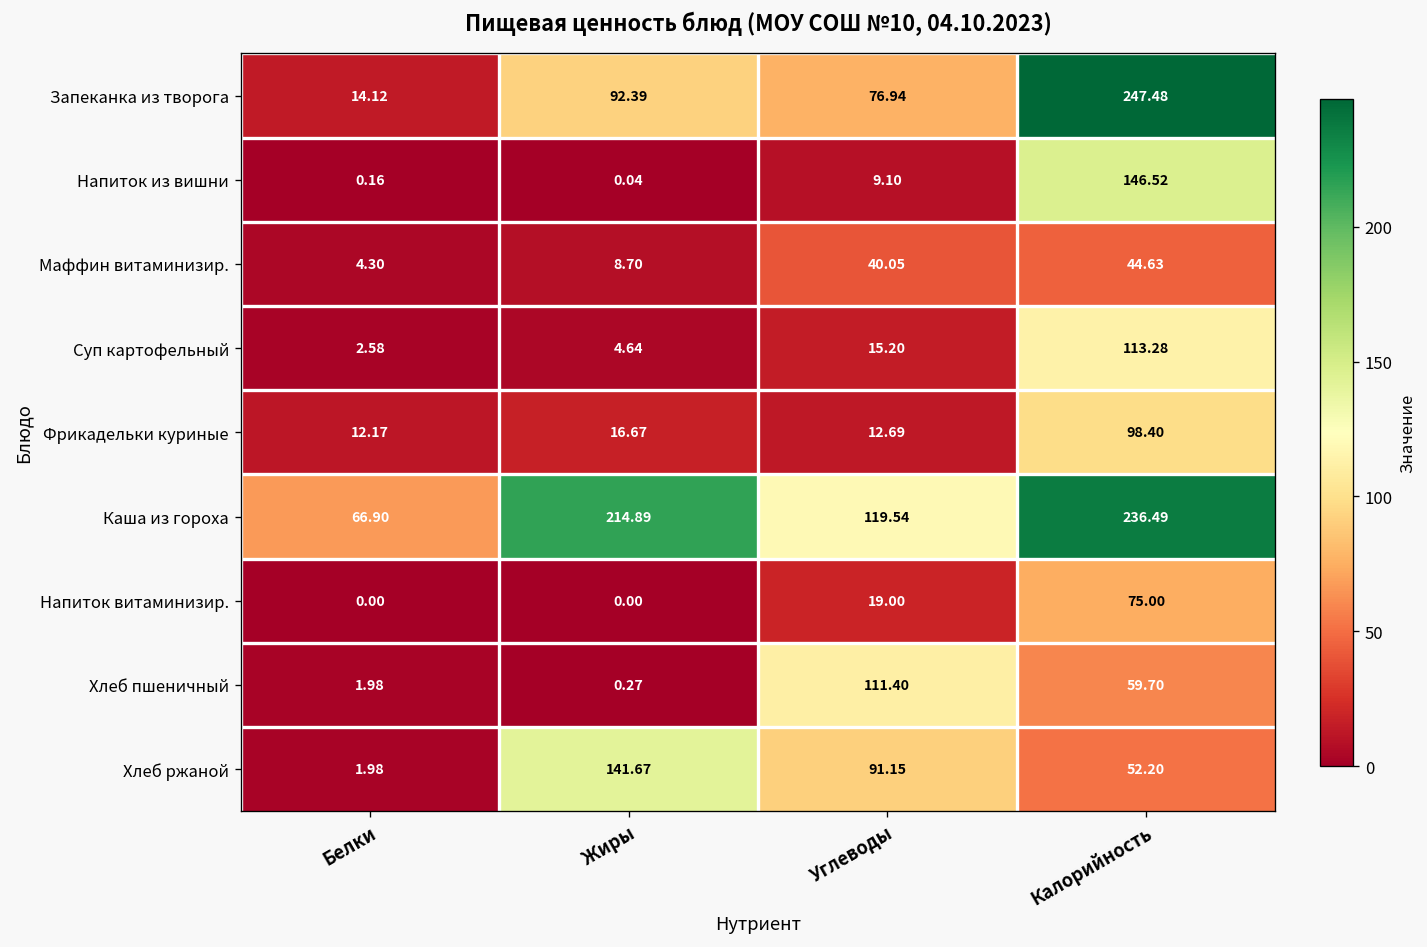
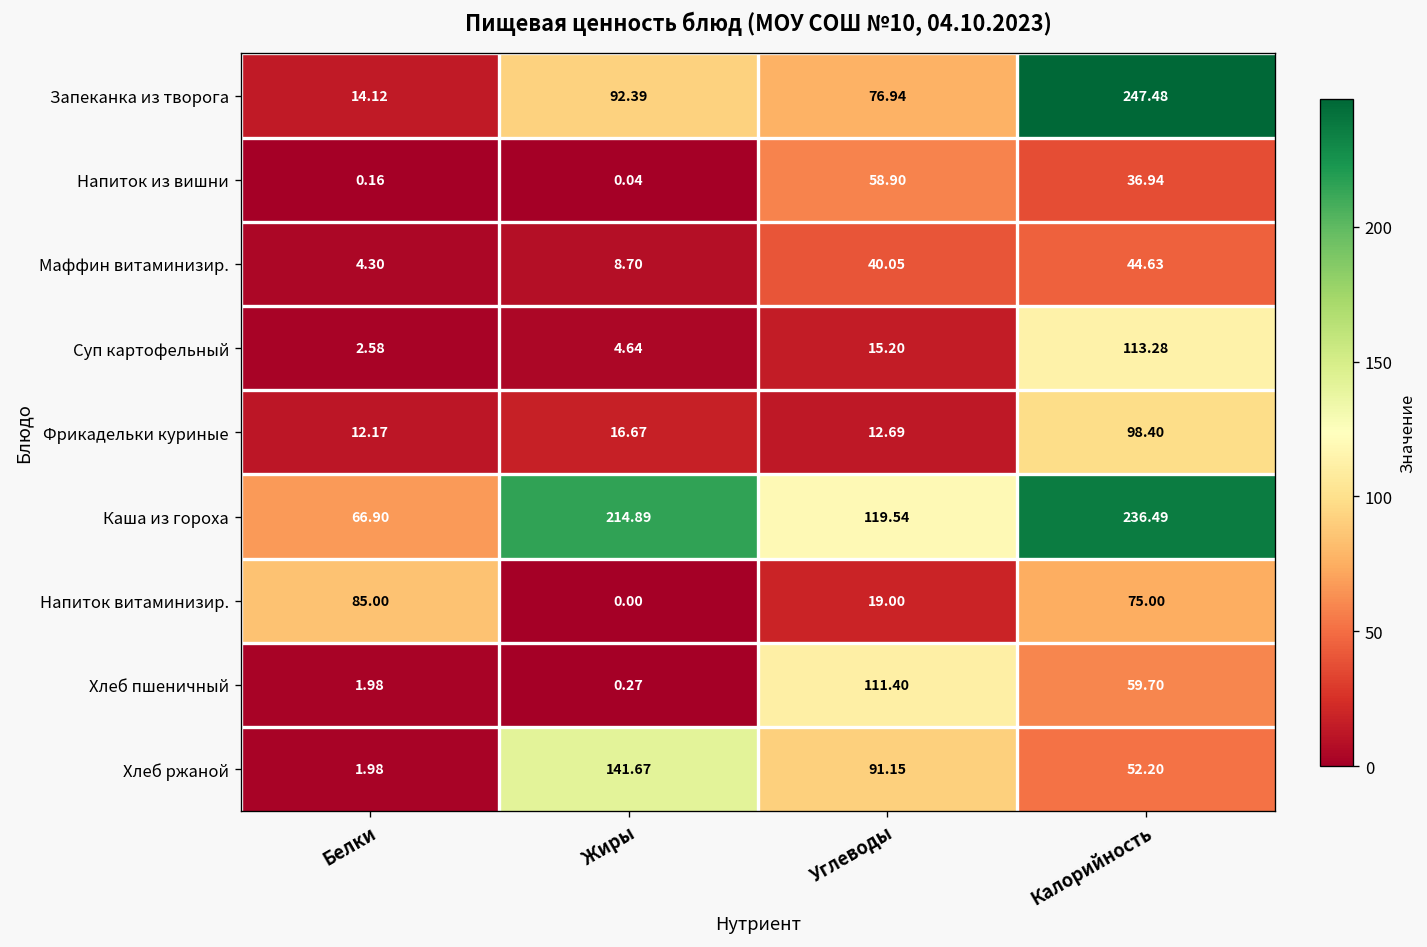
Напиток из вишни, Углеводы: 9.10 -> 58.90
Напиток из вишни, Калорийность: 146.52 -> 36.94
Напиток витаминизир., Белки: 0.00 -> 85.00
